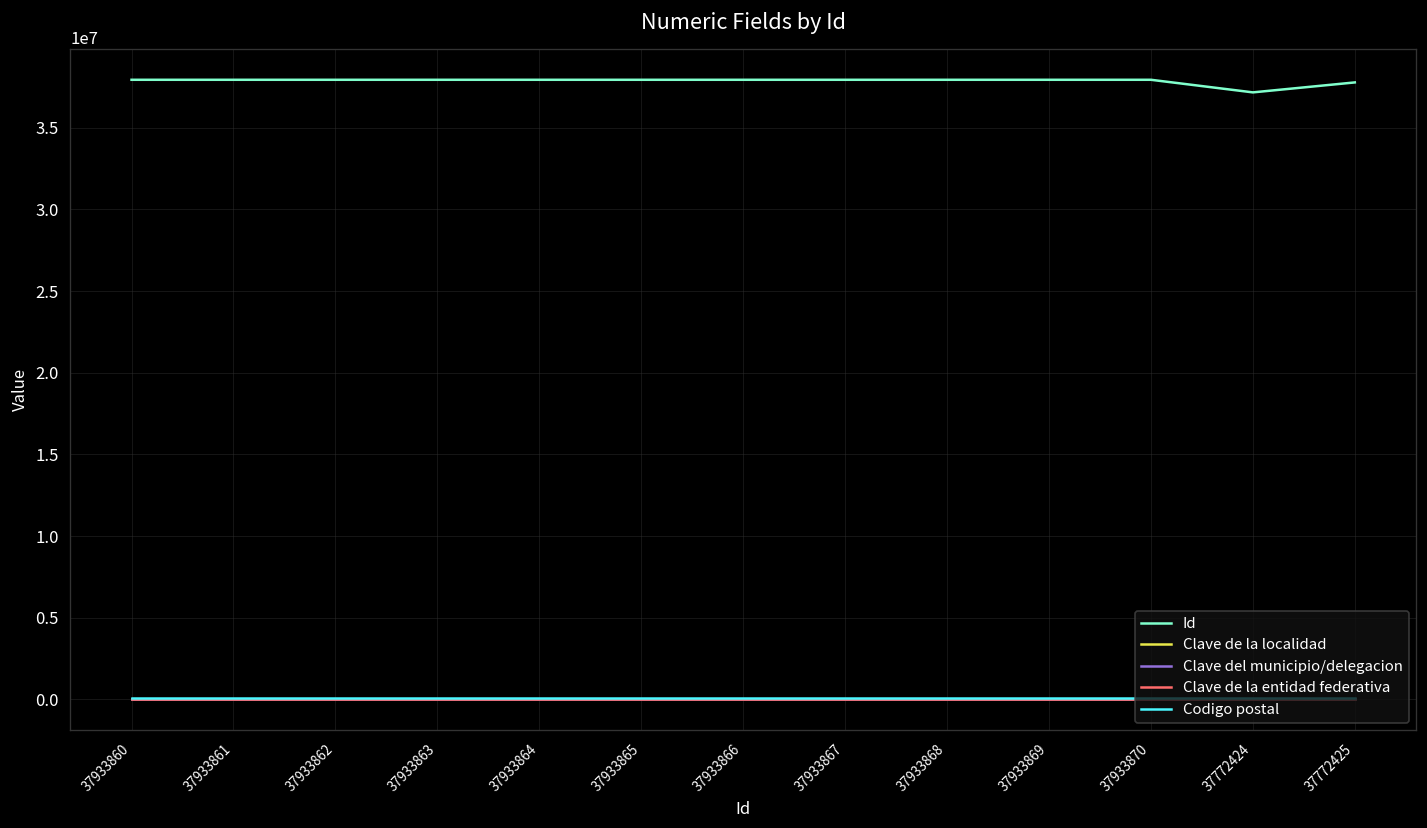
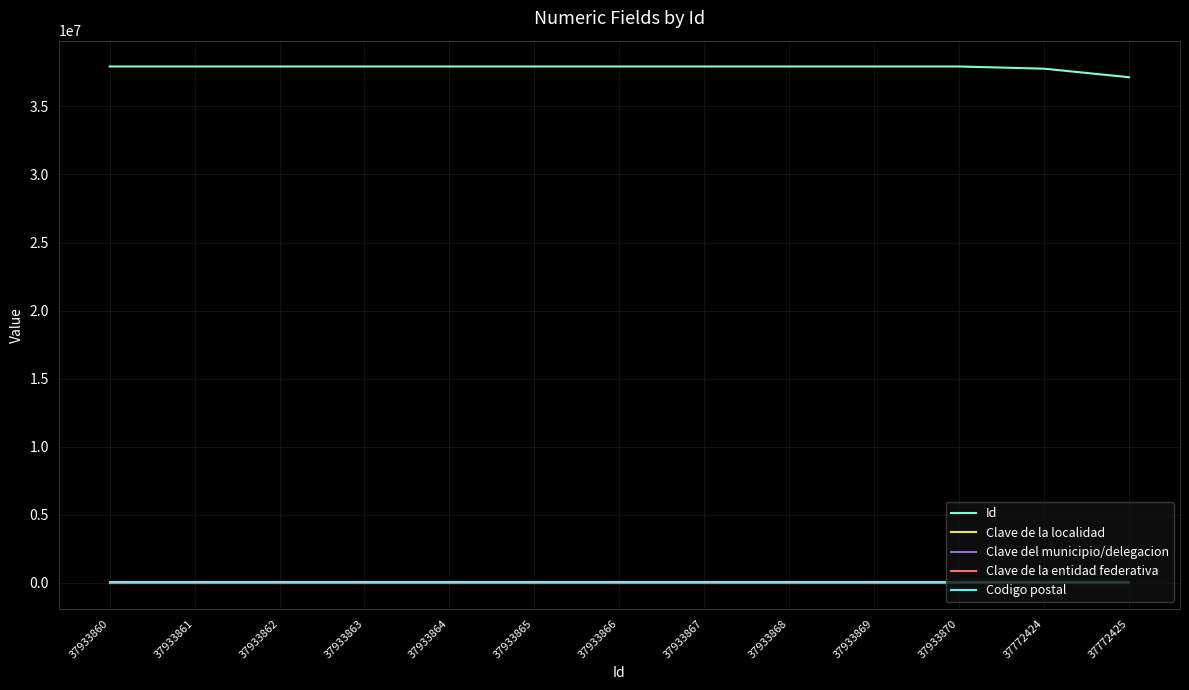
Id, 37772424: 37200000 -> 37800000
Id, 37772425: 37800000 -> 37100000
